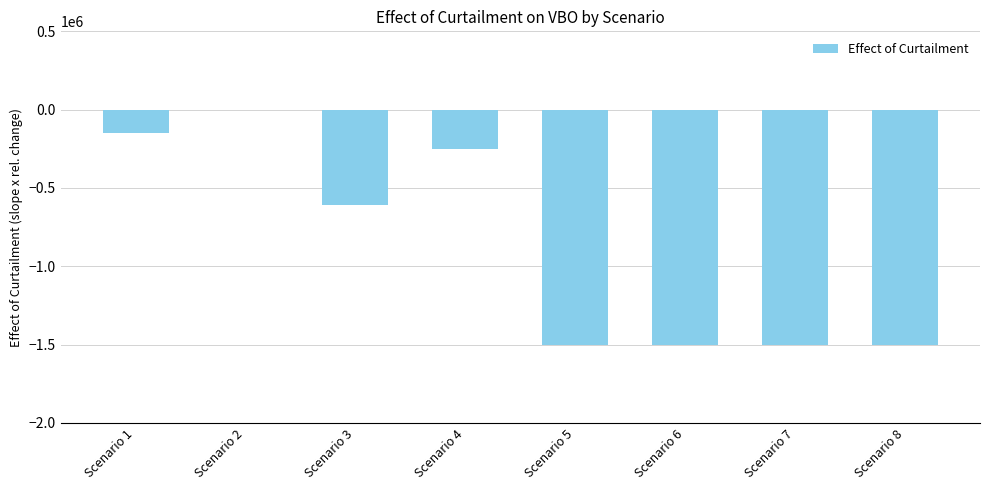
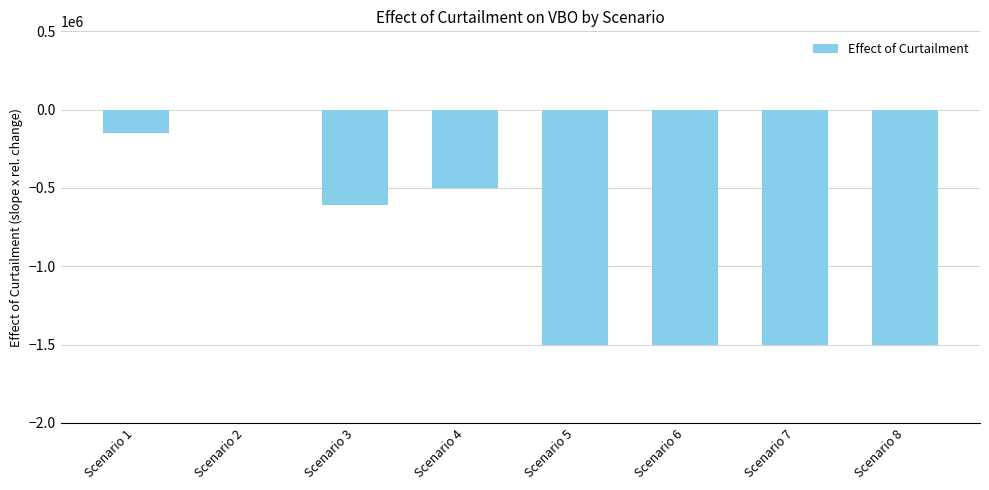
Scenario 4: -250000 -> -500000
